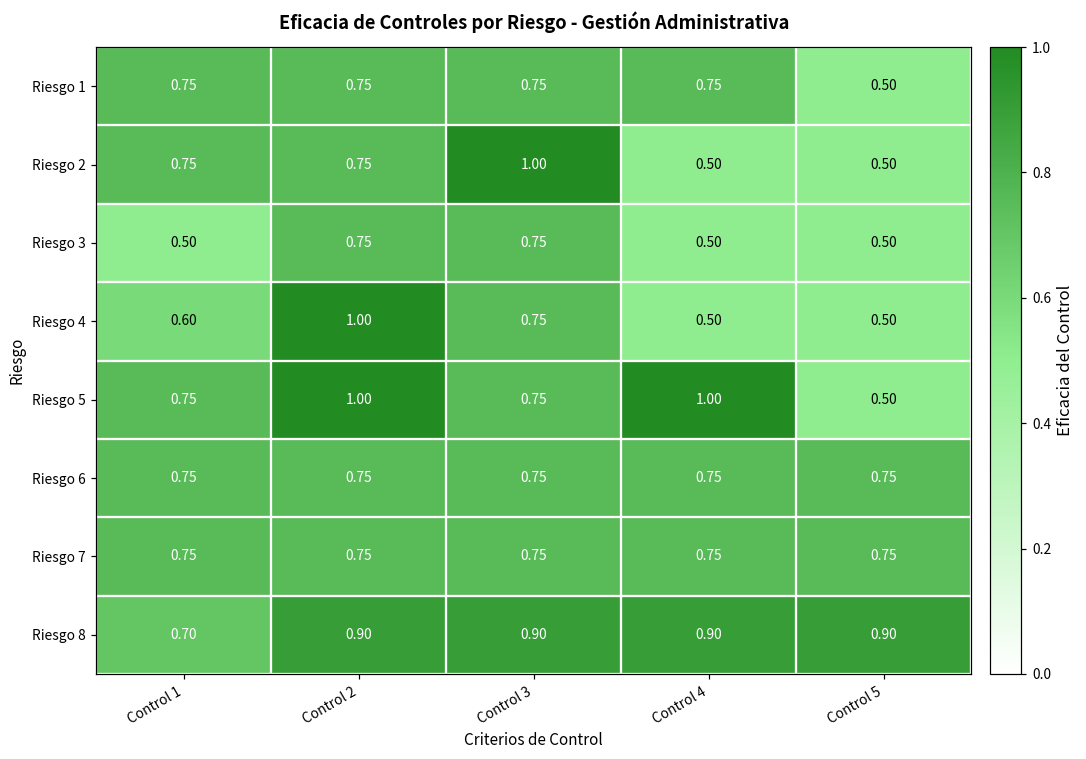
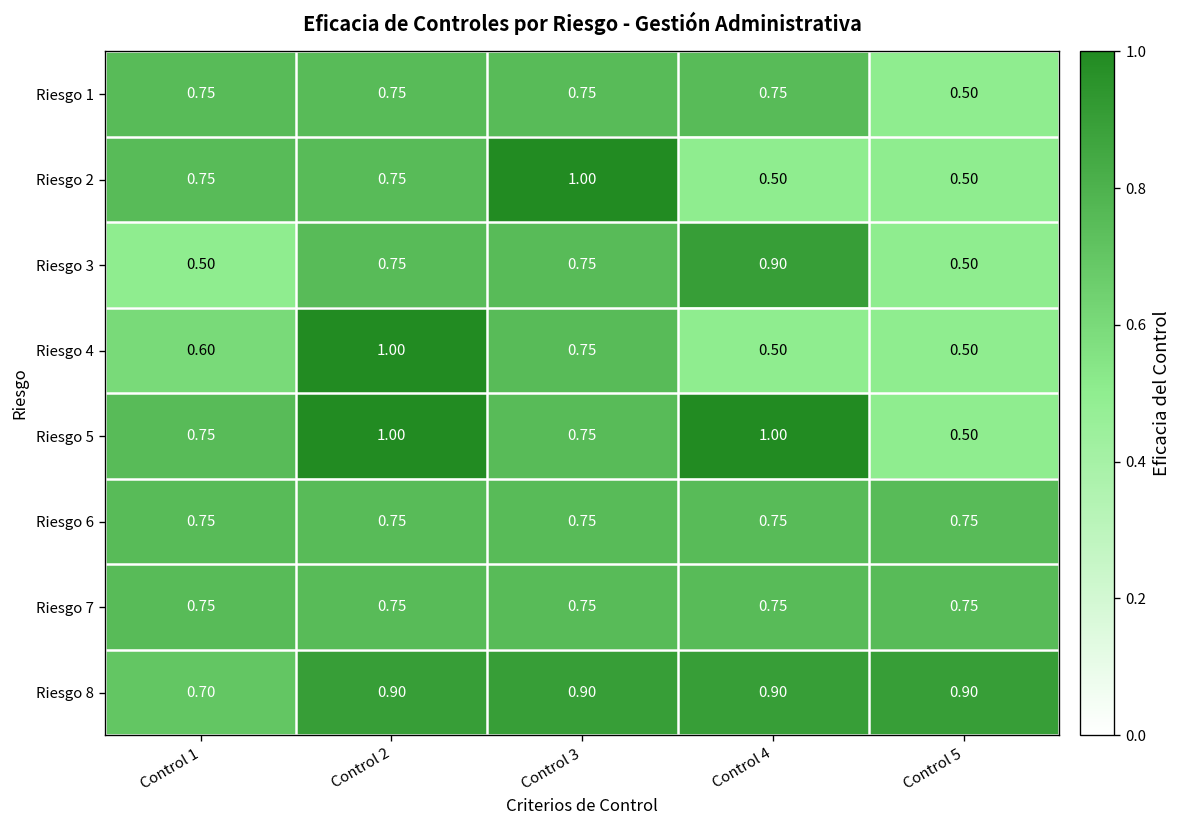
Riesgo 3, Control 4: 0.50 -> 0.90
